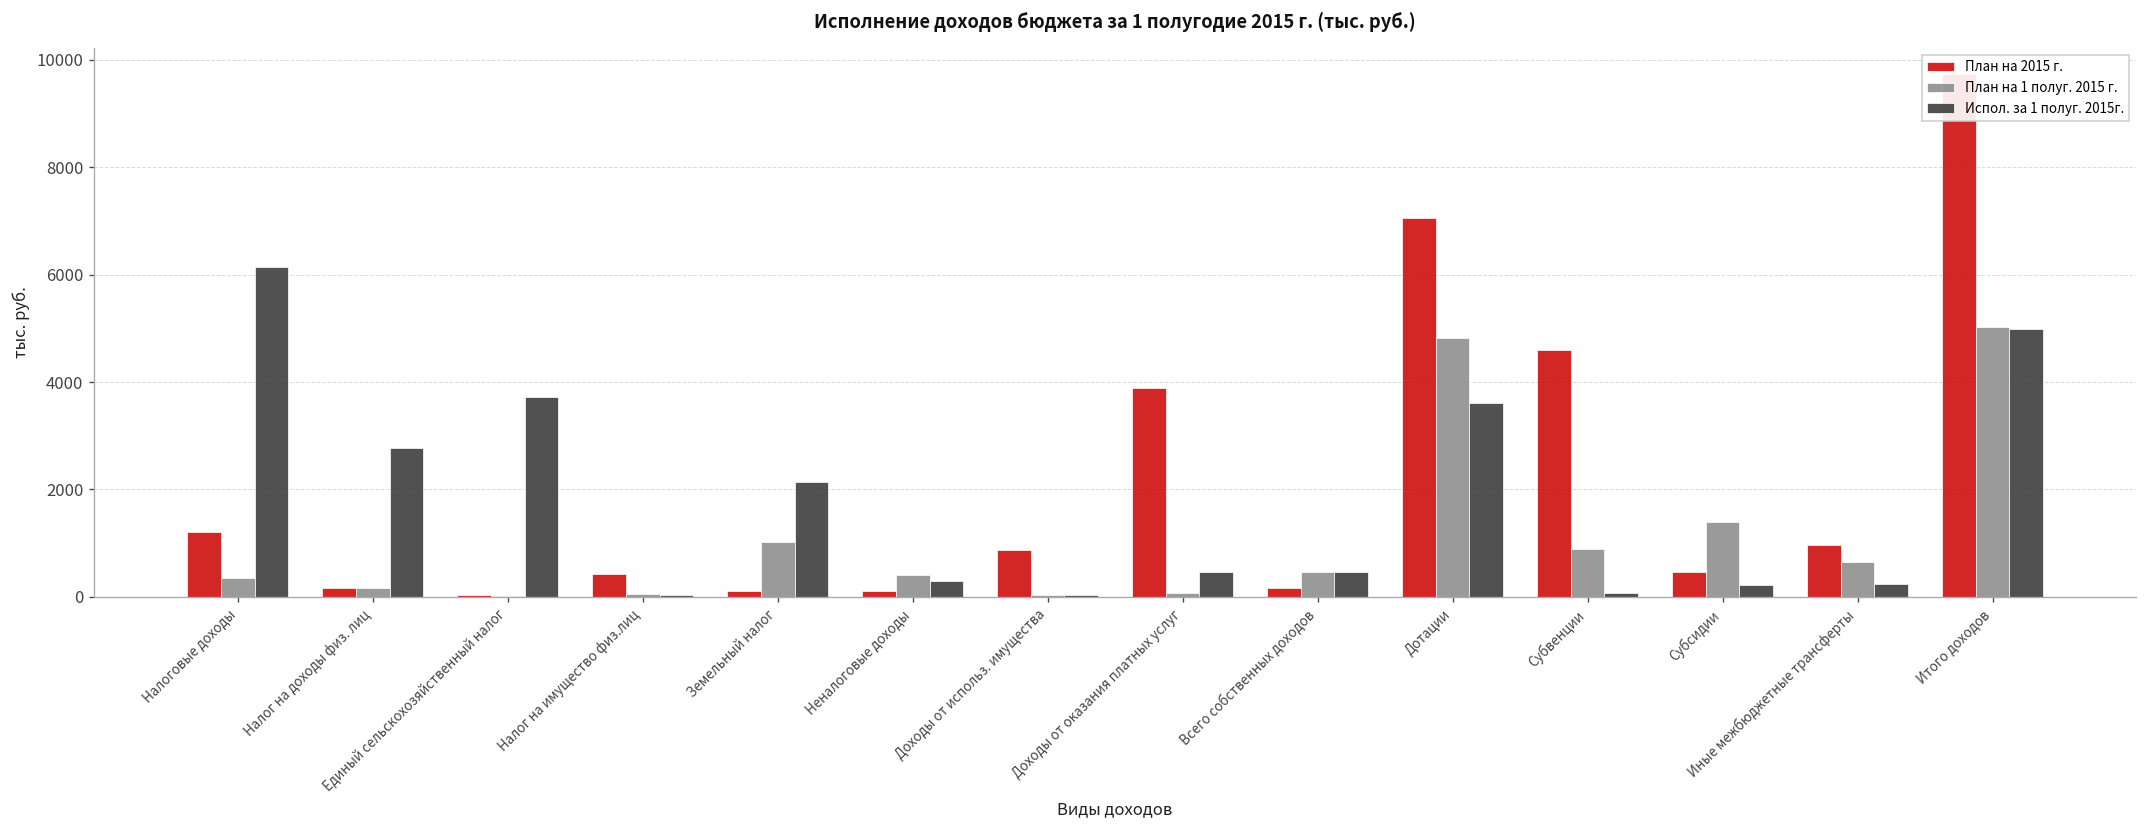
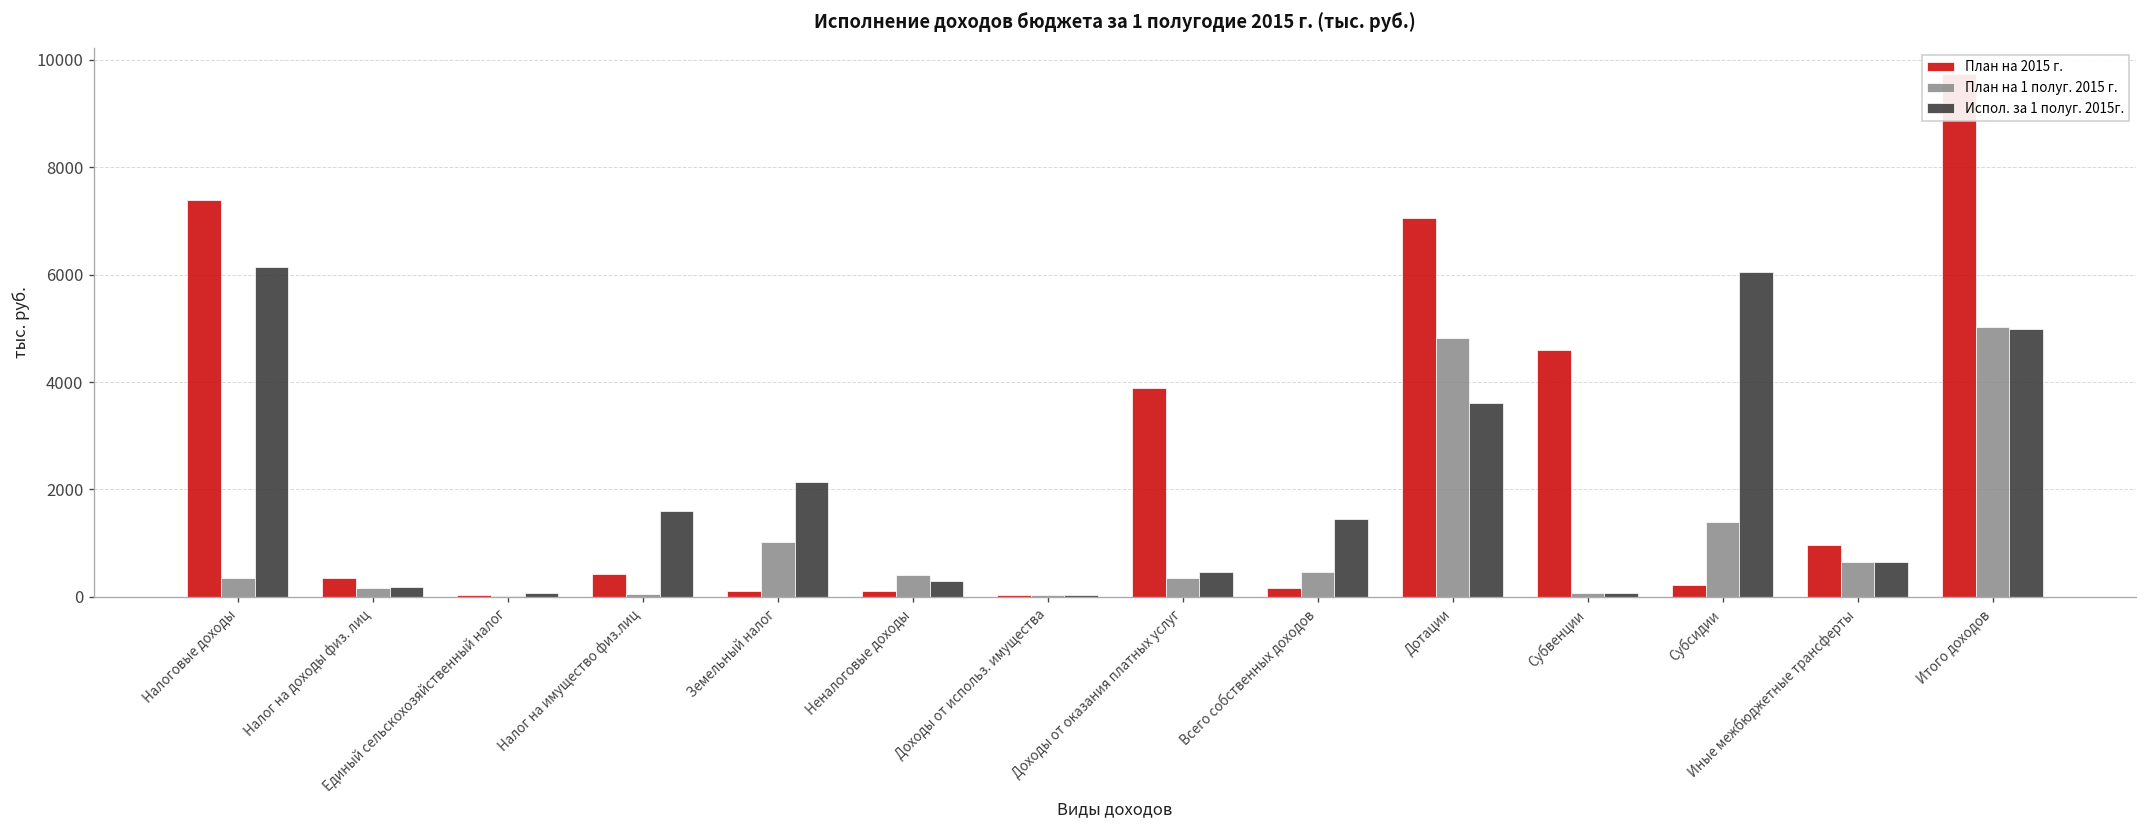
План на 2015 г., Налоговые доходы: 1200 -> 7400
План на 2015 г., Налог на доходы физ. лиц: 200 -> 400
Испол. за 1 полуг. 2015г., Налог на доходы физ. лиц: 2800 -> 200
Испол. за 1 полуг. 2015г., Единый сельскохозяйственный налог: 3700 -> 100
Испол. за 1 полуг. 2015г., Налог на имущество физ.лиц: 0 -> 1600
План на 2015 г., Доходы от использ. имущества: 900 -> 0
План на 1 полуг. 2015 г., Доходы от оказания платных услуг: 100 -> 400
Испол. за 1 полуг. 2015г., Всего собственных доходов: 500 -> 1400
План на 1 полуг. 2015 г., Субвенции: 900 -> 100
План на 2015 г., Субсидии: 500 -> 200
Испол. за 1 полуг. 2015г., Субсидии: 200 -> 6000
Испол. за 1 полуг. 2015г., Иные межбюджетные трансферты: 200 -> 700
